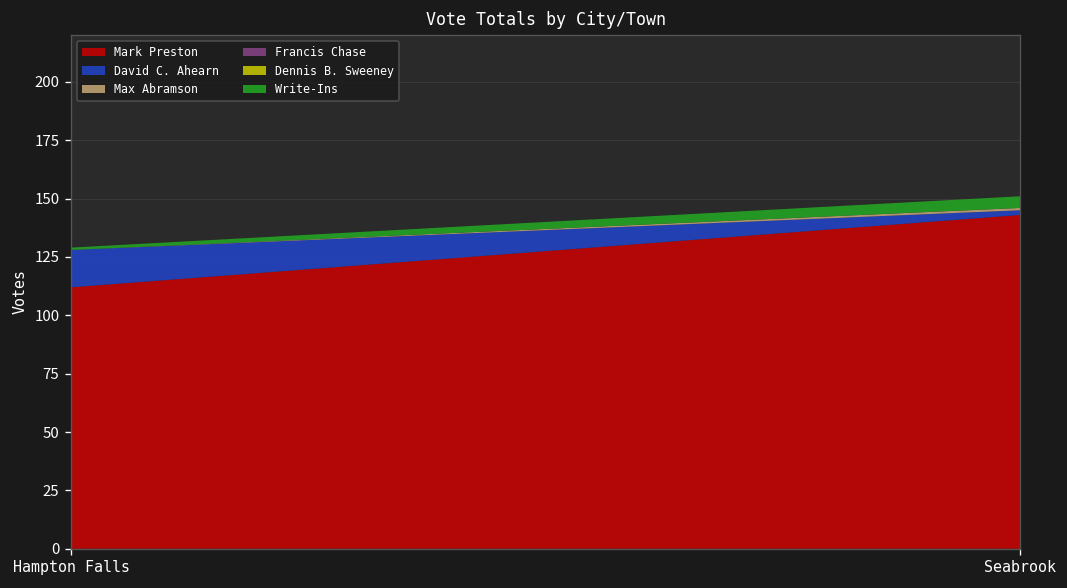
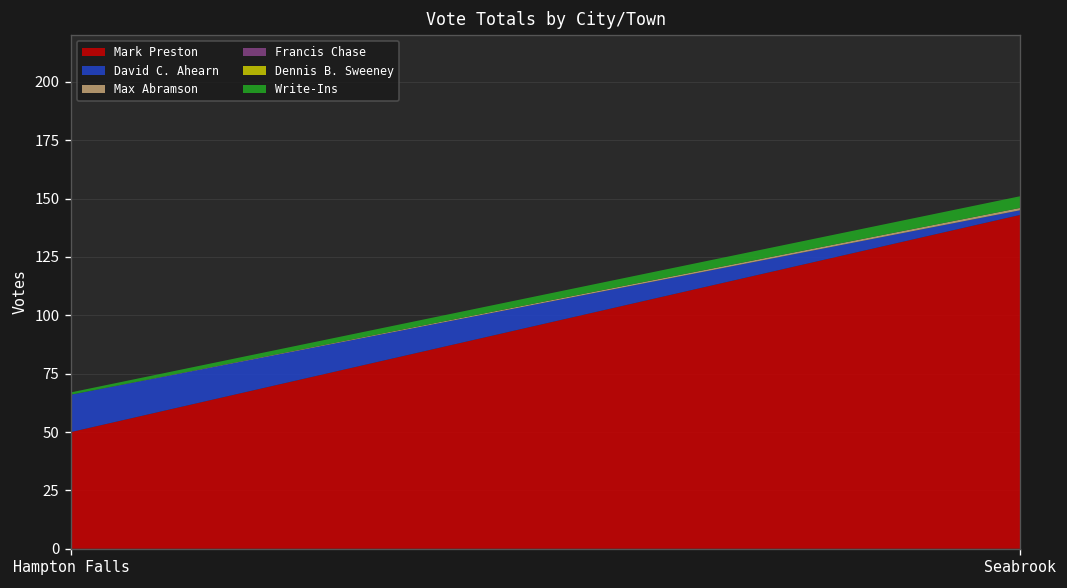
Mark Preston, Hampton Falls: 112 -> 50
